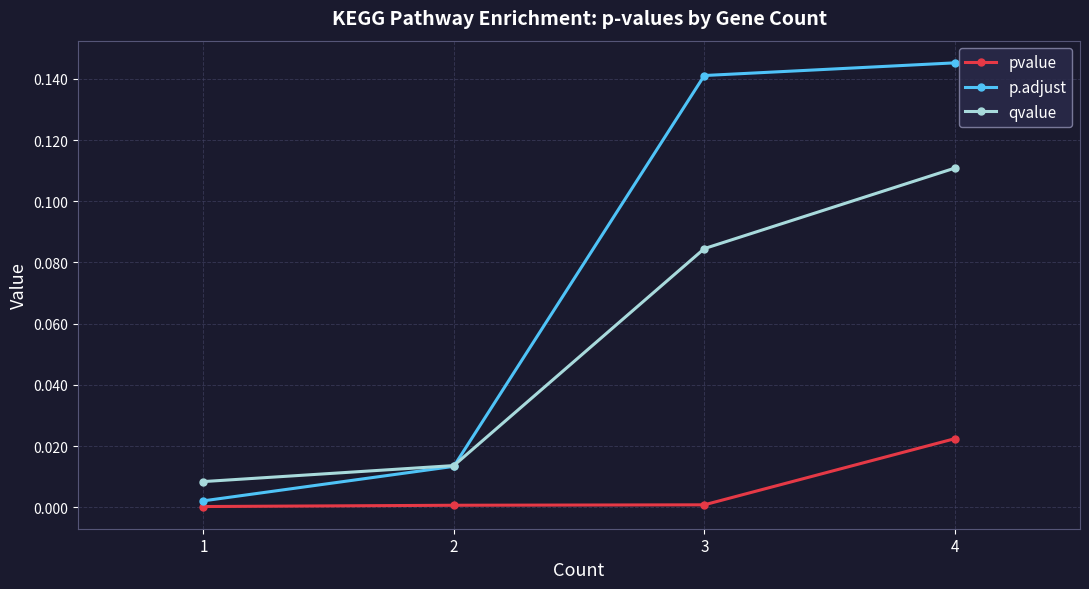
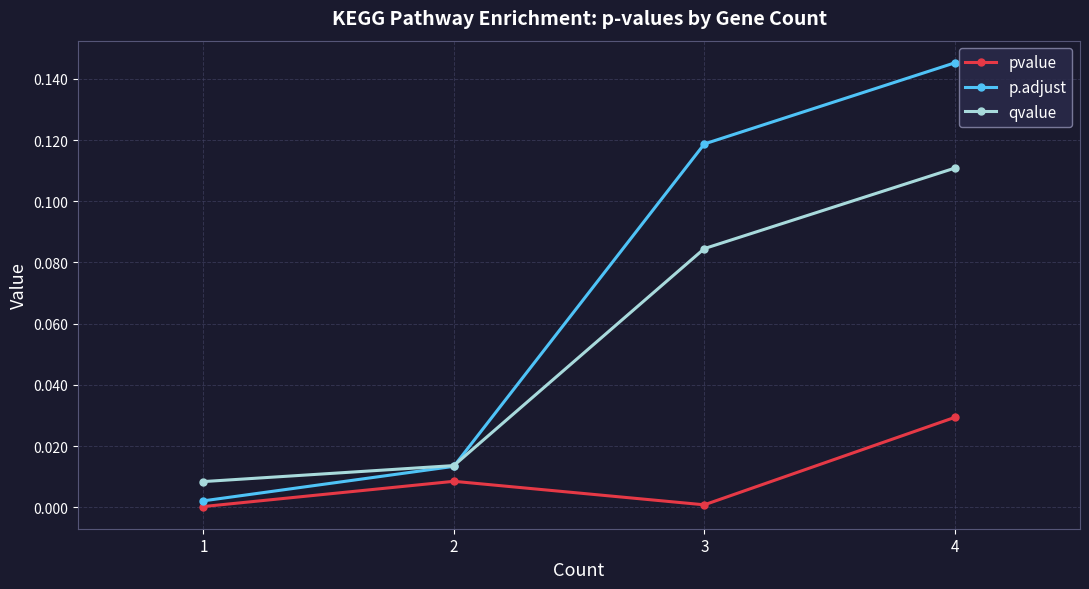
pvalue, 2: 0.001 -> 0.008
p.adjust, 3: 0.141 -> 0.119
pvalue, 4: 0.022 -> 0.029
